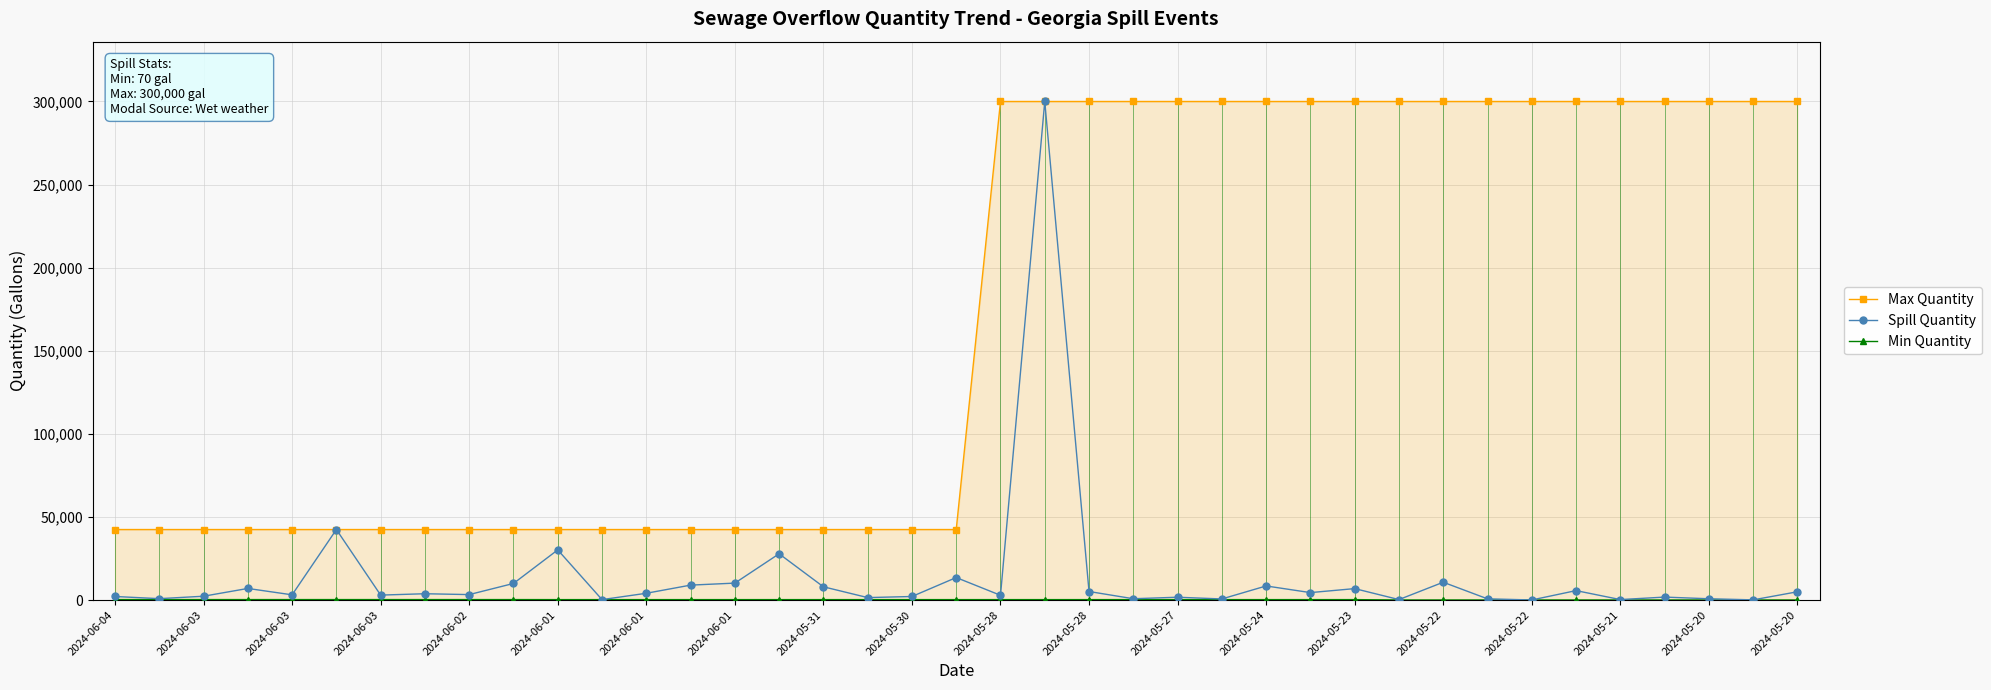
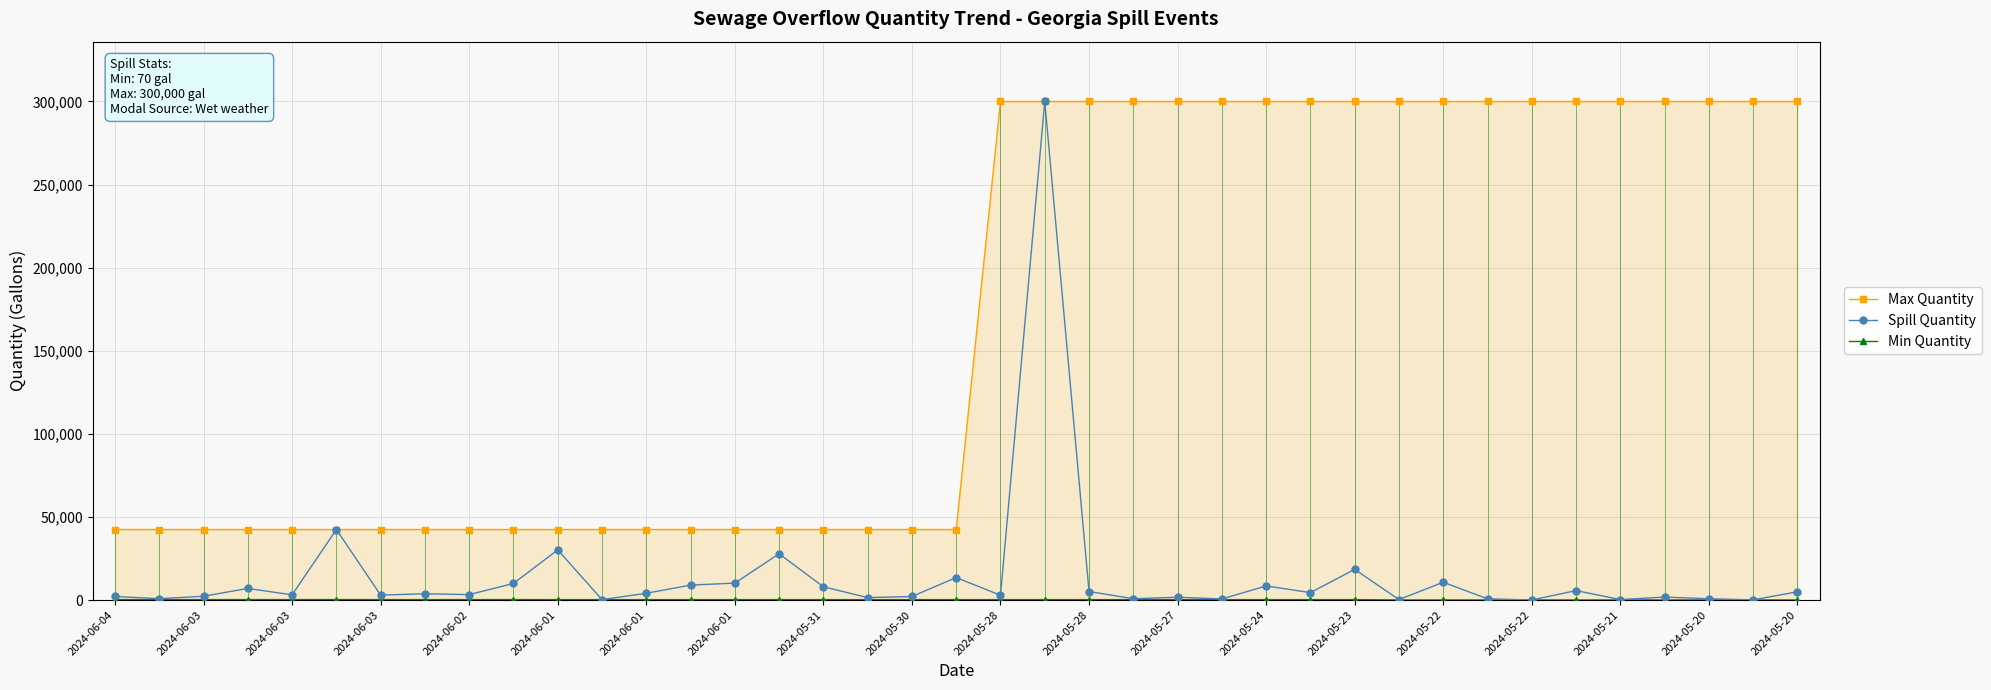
Spill Quantity, 2024-05-23: 7,000 -> 18,000
